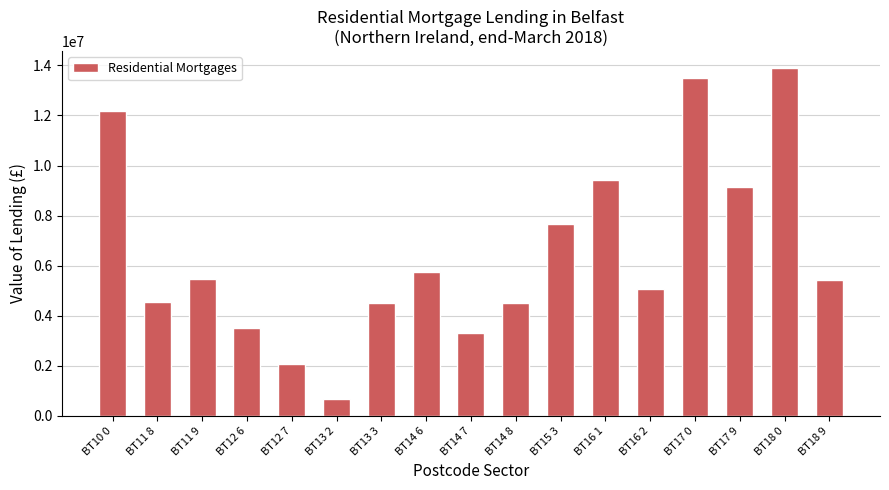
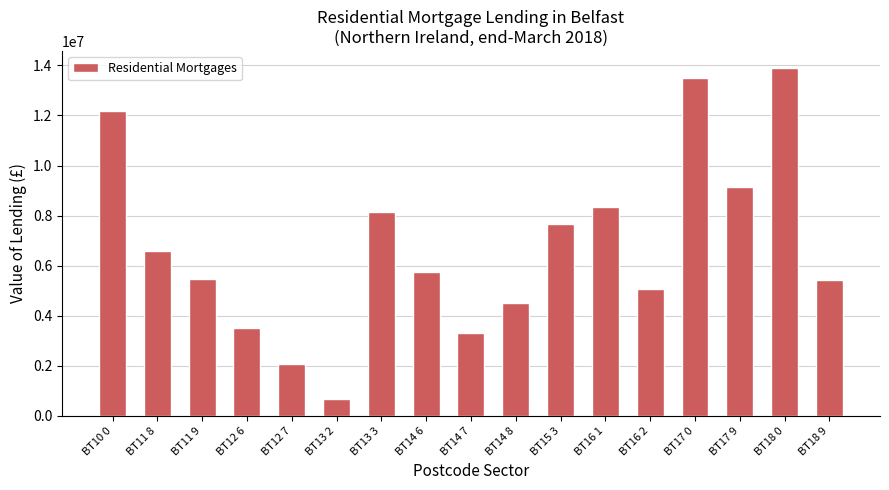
BT11 8: 4600000 -> 6600000
BT13 3: 4500000 -> 8100000
BT16 1: 9400000 -> 8300000
